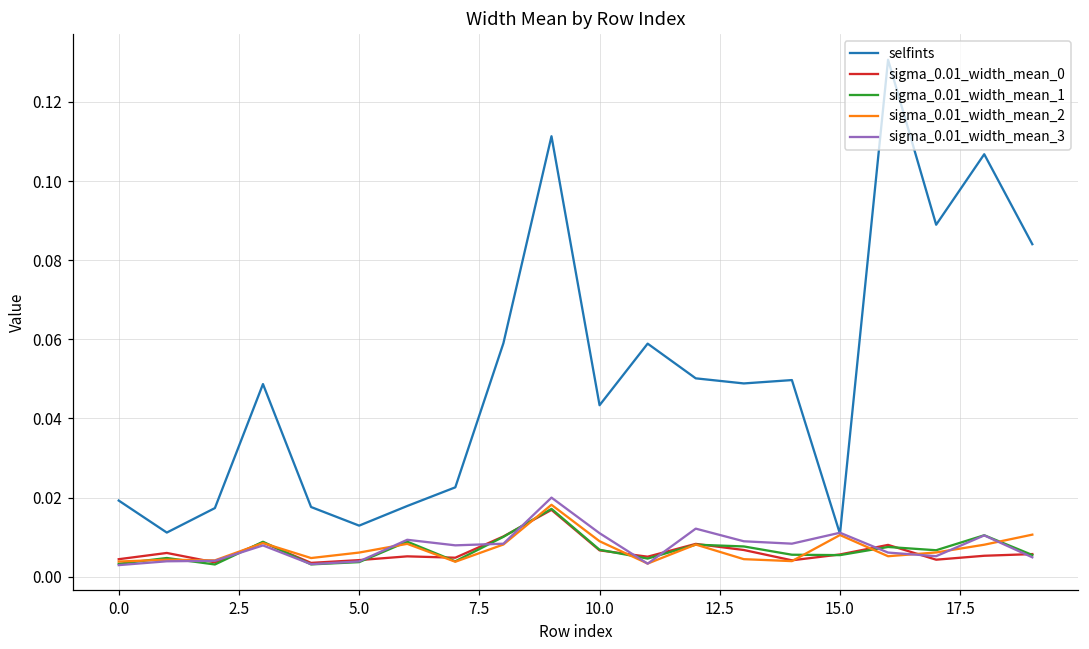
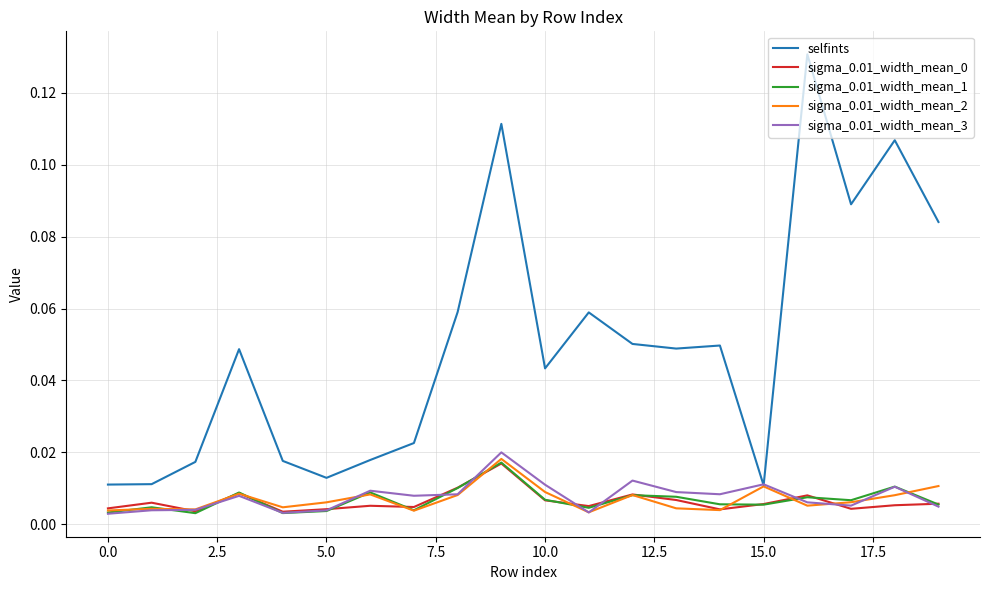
selfints, 0.0: 0.019 -> 0.011
